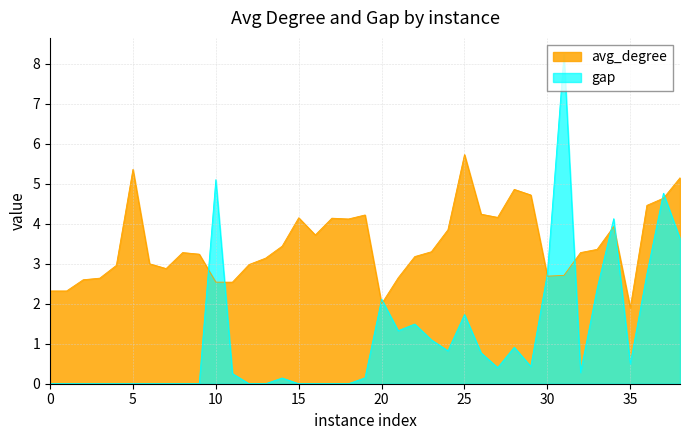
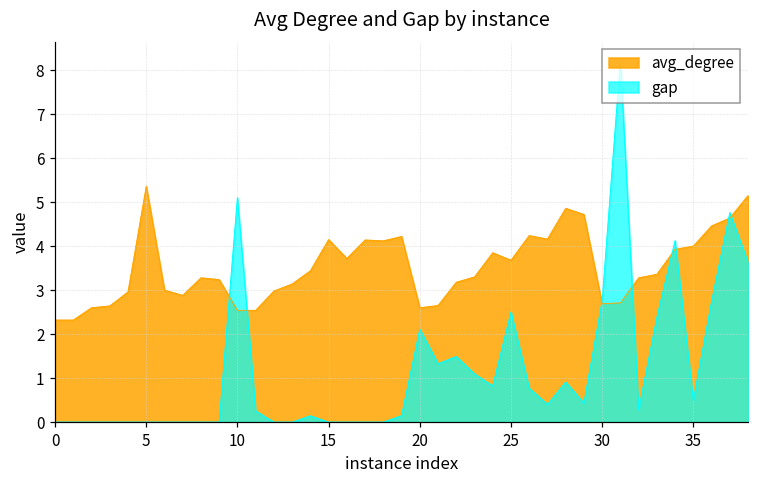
avg_degree, 20: 2.0 -> 2.6
avg_degree, 25: 5.7 -> 3.7
gap, 25: 1.7 -> 2.5
avg_degree, 35: 1.9 -> 4.0
